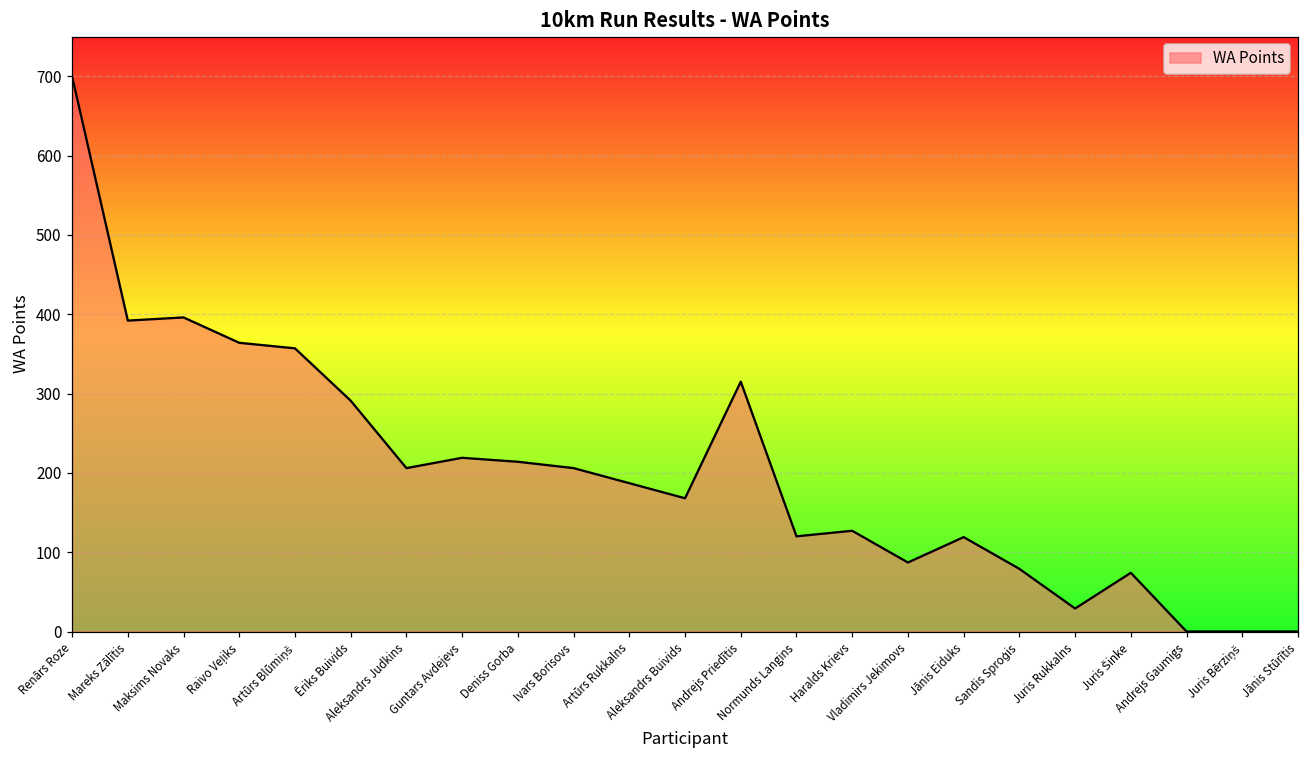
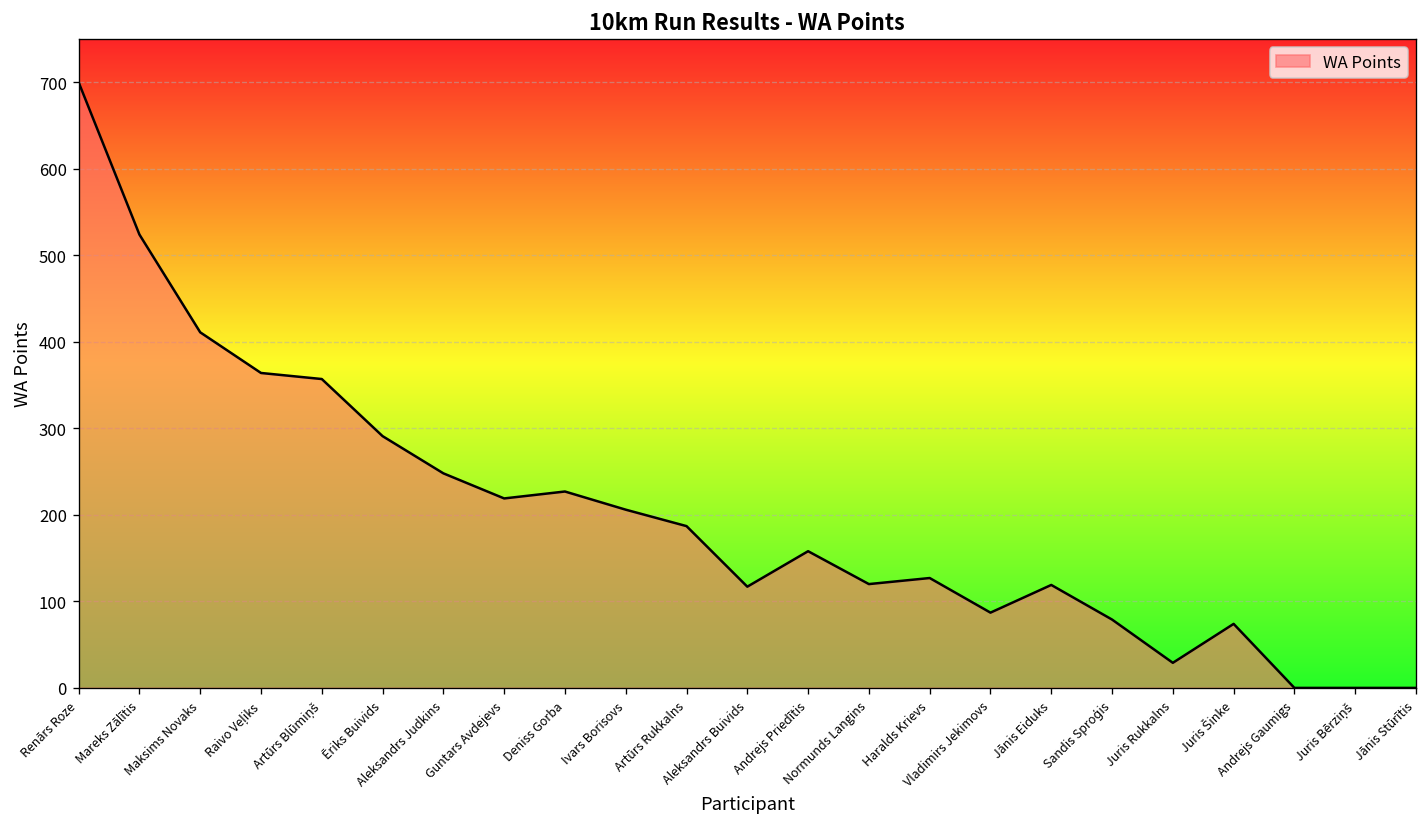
Mareks Zālītis: 390 -> 520
Maksims Novaks: 400 -> 410
Aleksandrs Judkins: 210 -> 250
Deniss Gorba: 210 -> 230
Aleksandrs Buivids: 170 -> 120
Andrejs Priedītis: 320 -> 160
